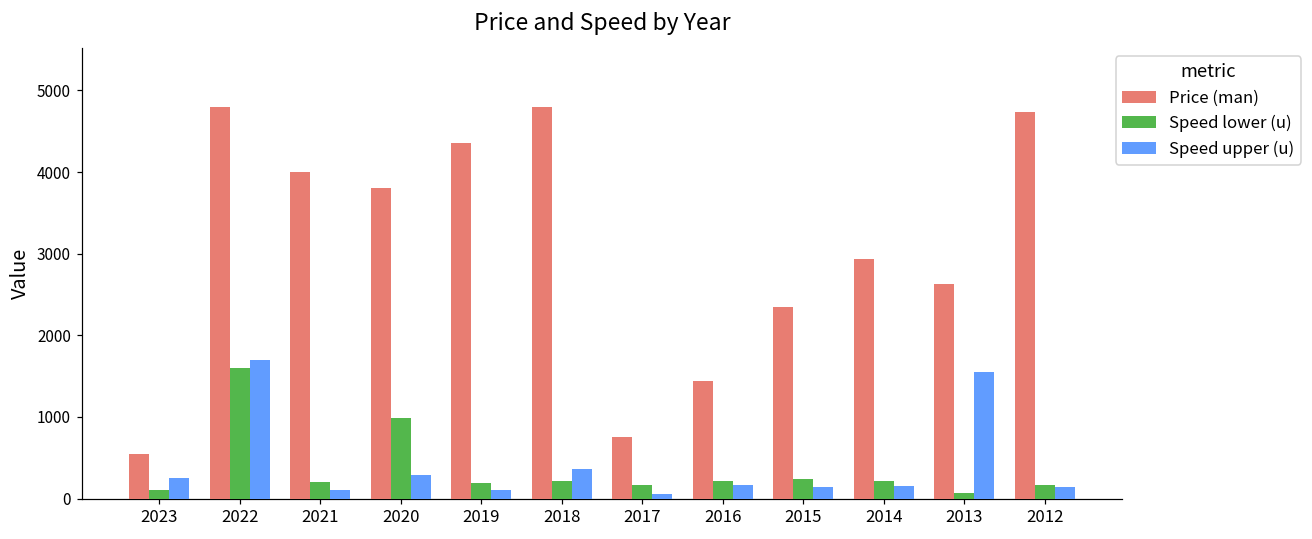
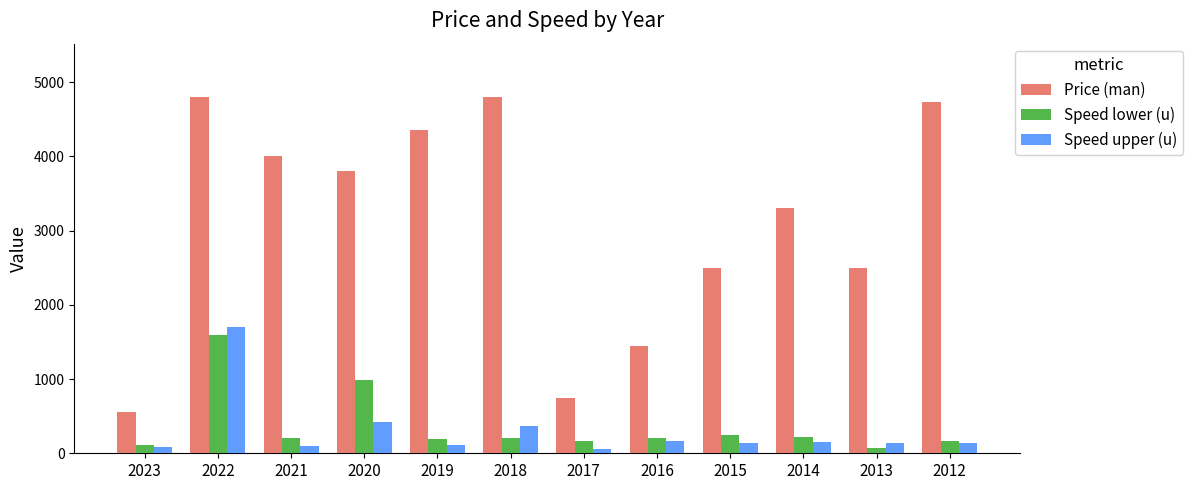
Speed upper (u), 2023: 300 -> 100
Speed upper (u), 2020: 300 -> 400
Price (man), 2015: 2300 -> 2500
Price (man), 2014: 2900 -> 3300
Price (man), 2013: 2600 -> 2500
Speed upper (u), 2013: 1500 -> 100
